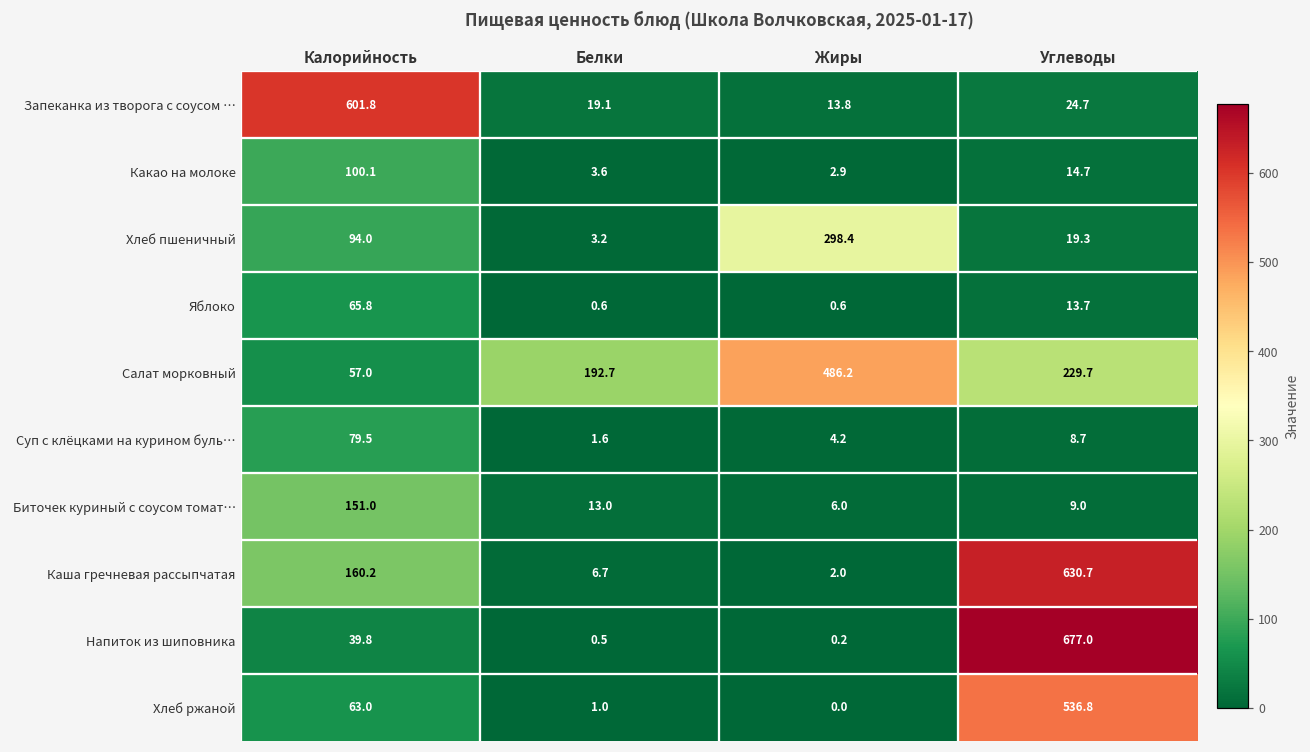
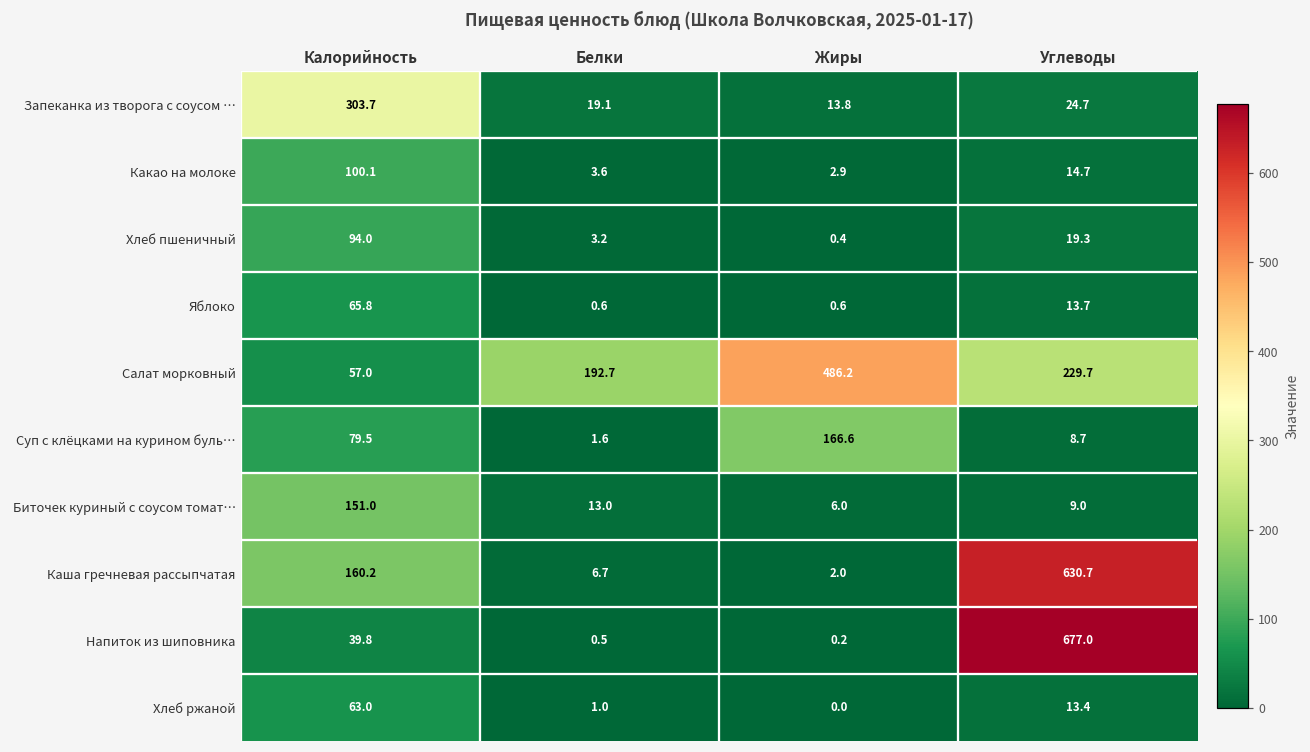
Запеканка из творога с соусом …, Калорийность: 601.8 -> 303.7
Хлеб пшеничный, Жиры: 298.4 -> 0.4
Суп с клёцками на курином буль…, Жиры: 4.2 -> 166.6
Хлеб ржаной, Углеводы: 536.8 -> 13.4
